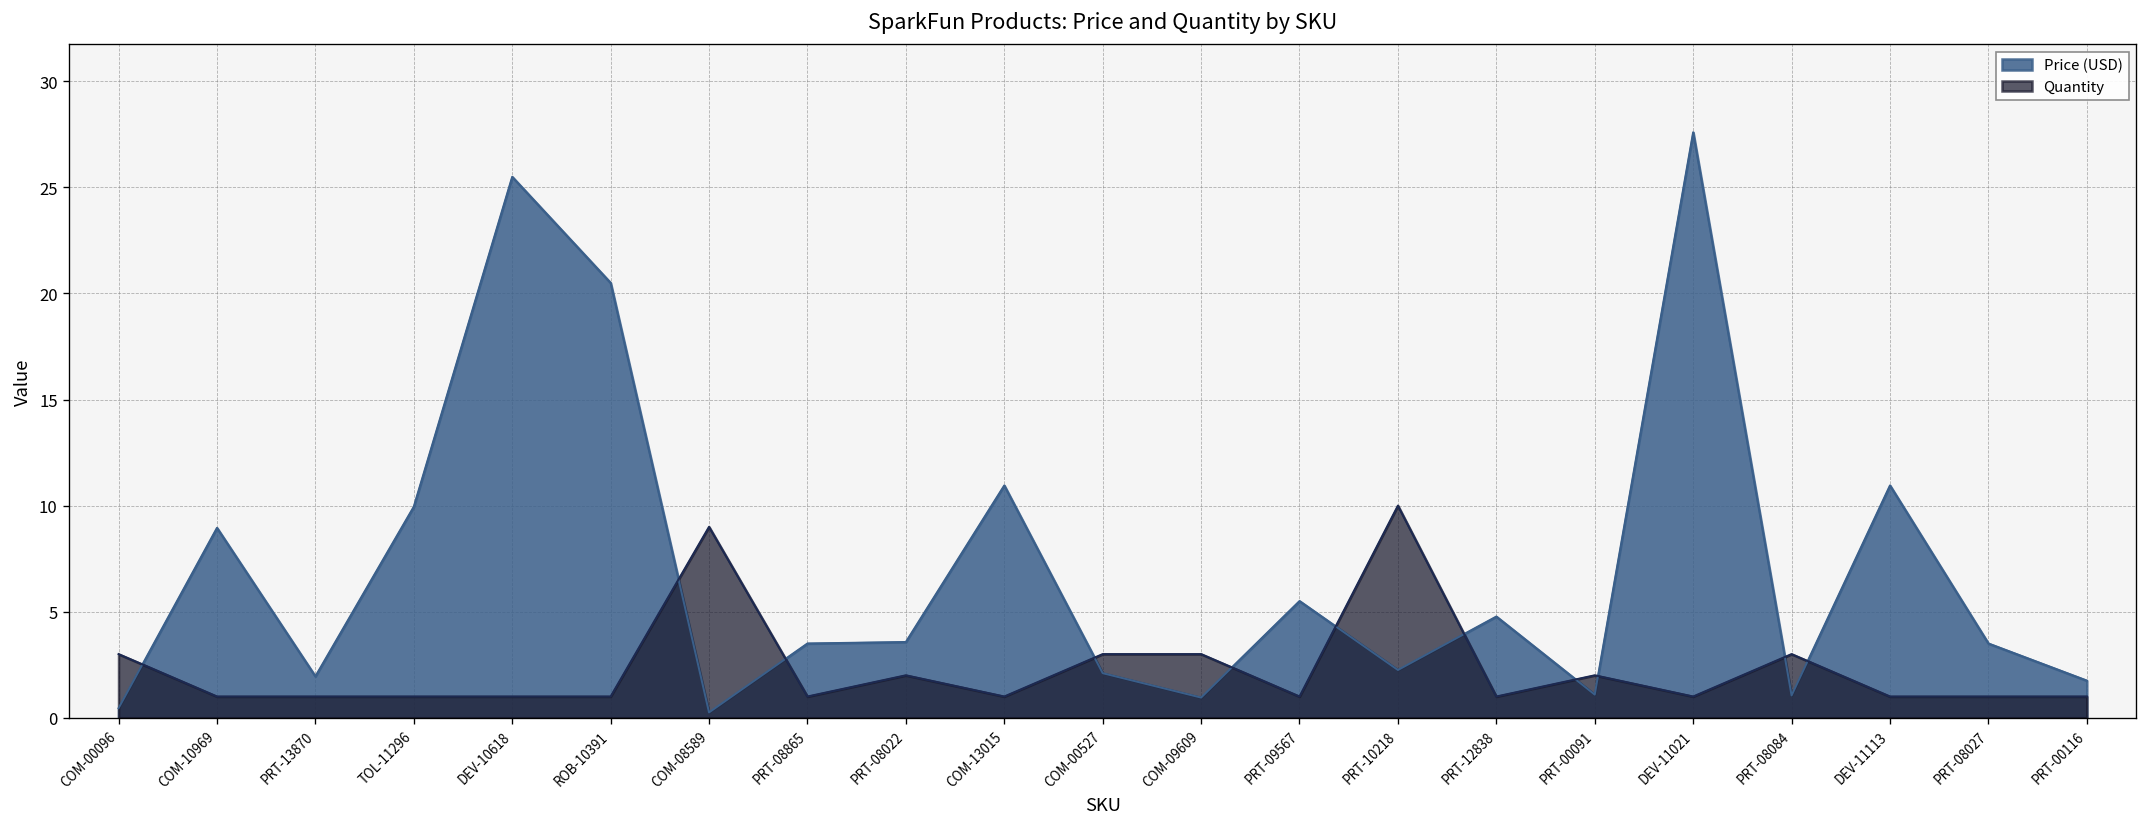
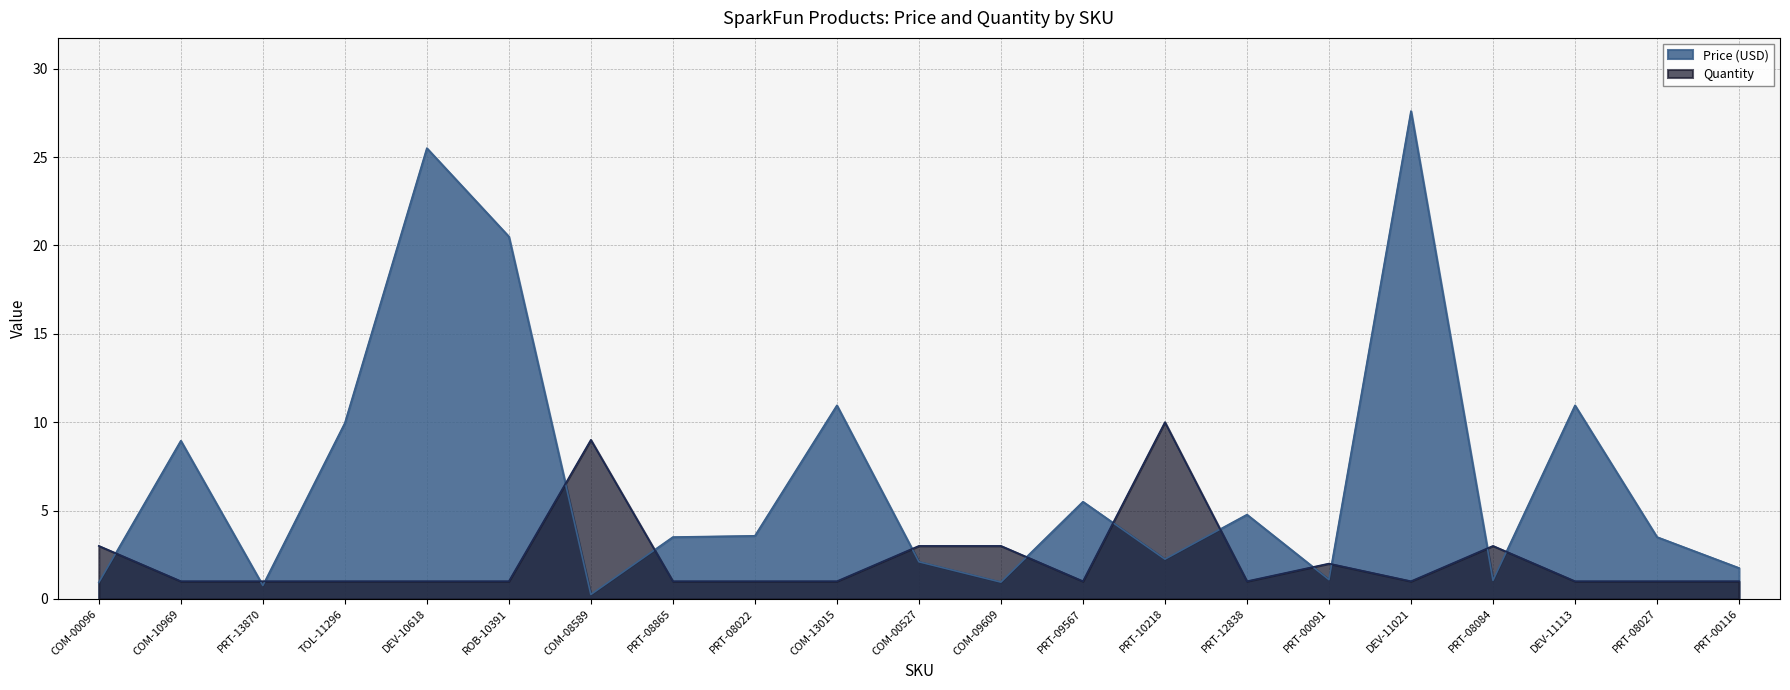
Price (USD), COM-00096: 0.5 -> 0.9
Price (USD), PRT-13870: 2.0 -> 0.8
Quantity, PRT-08022: 2 -> 1
